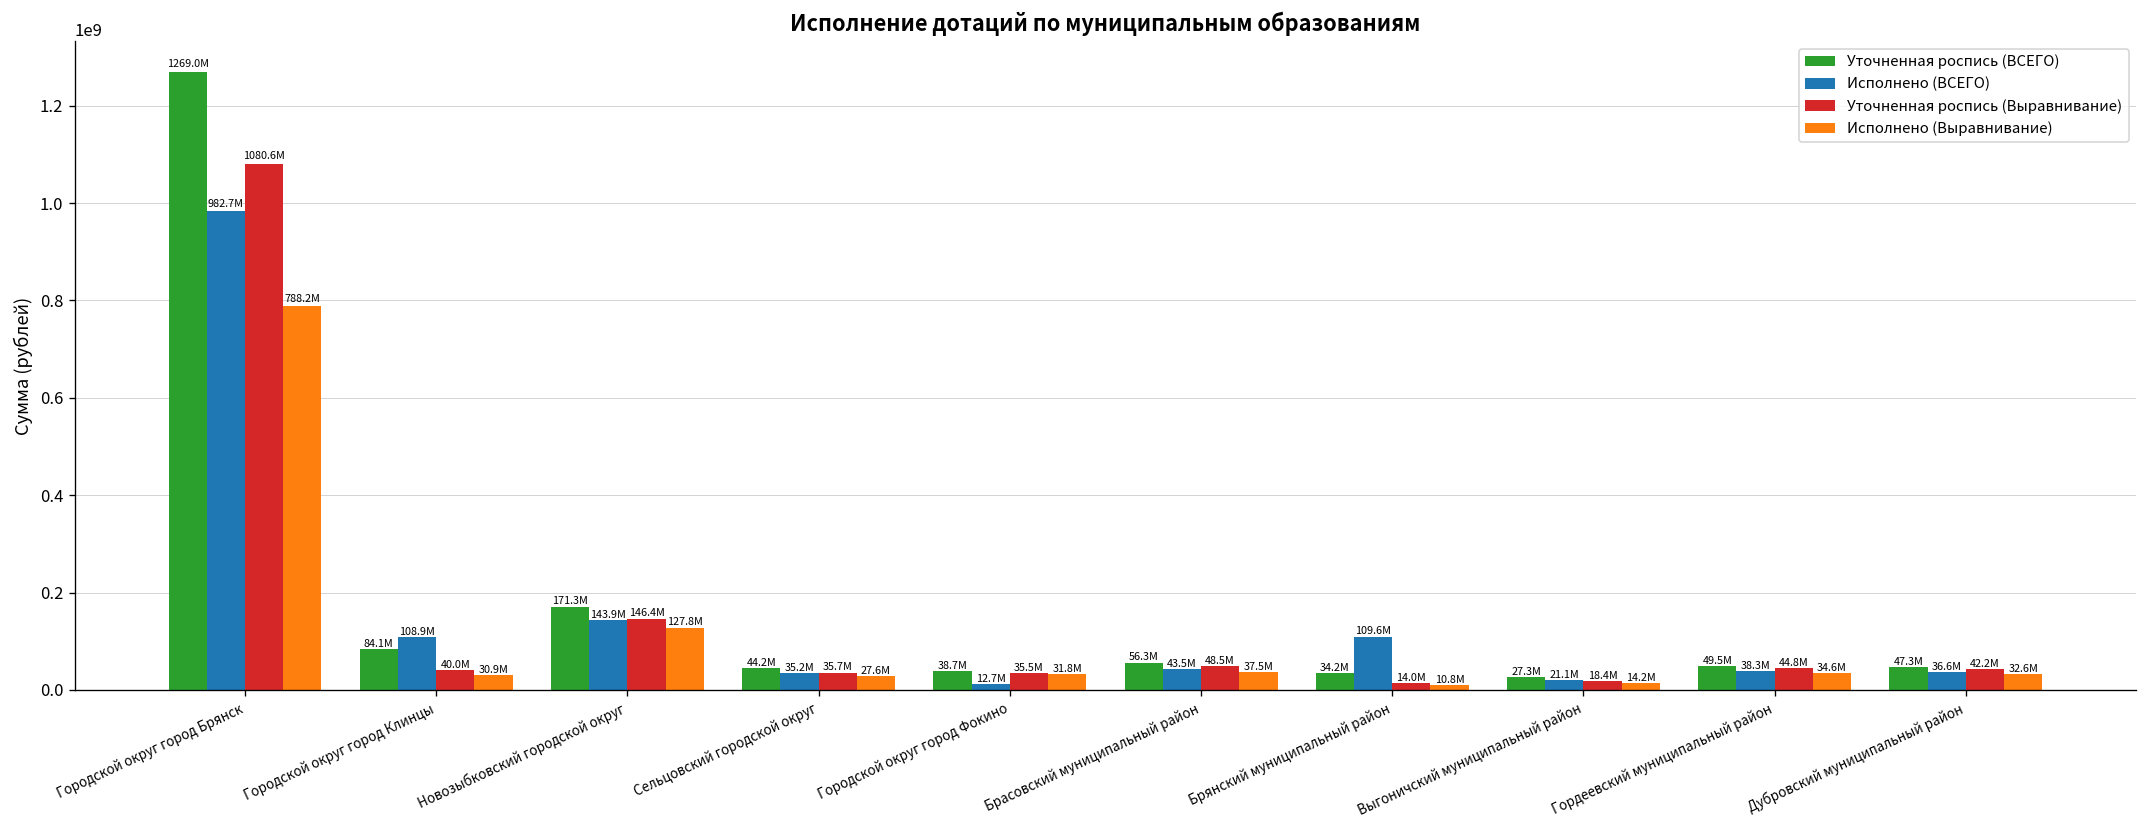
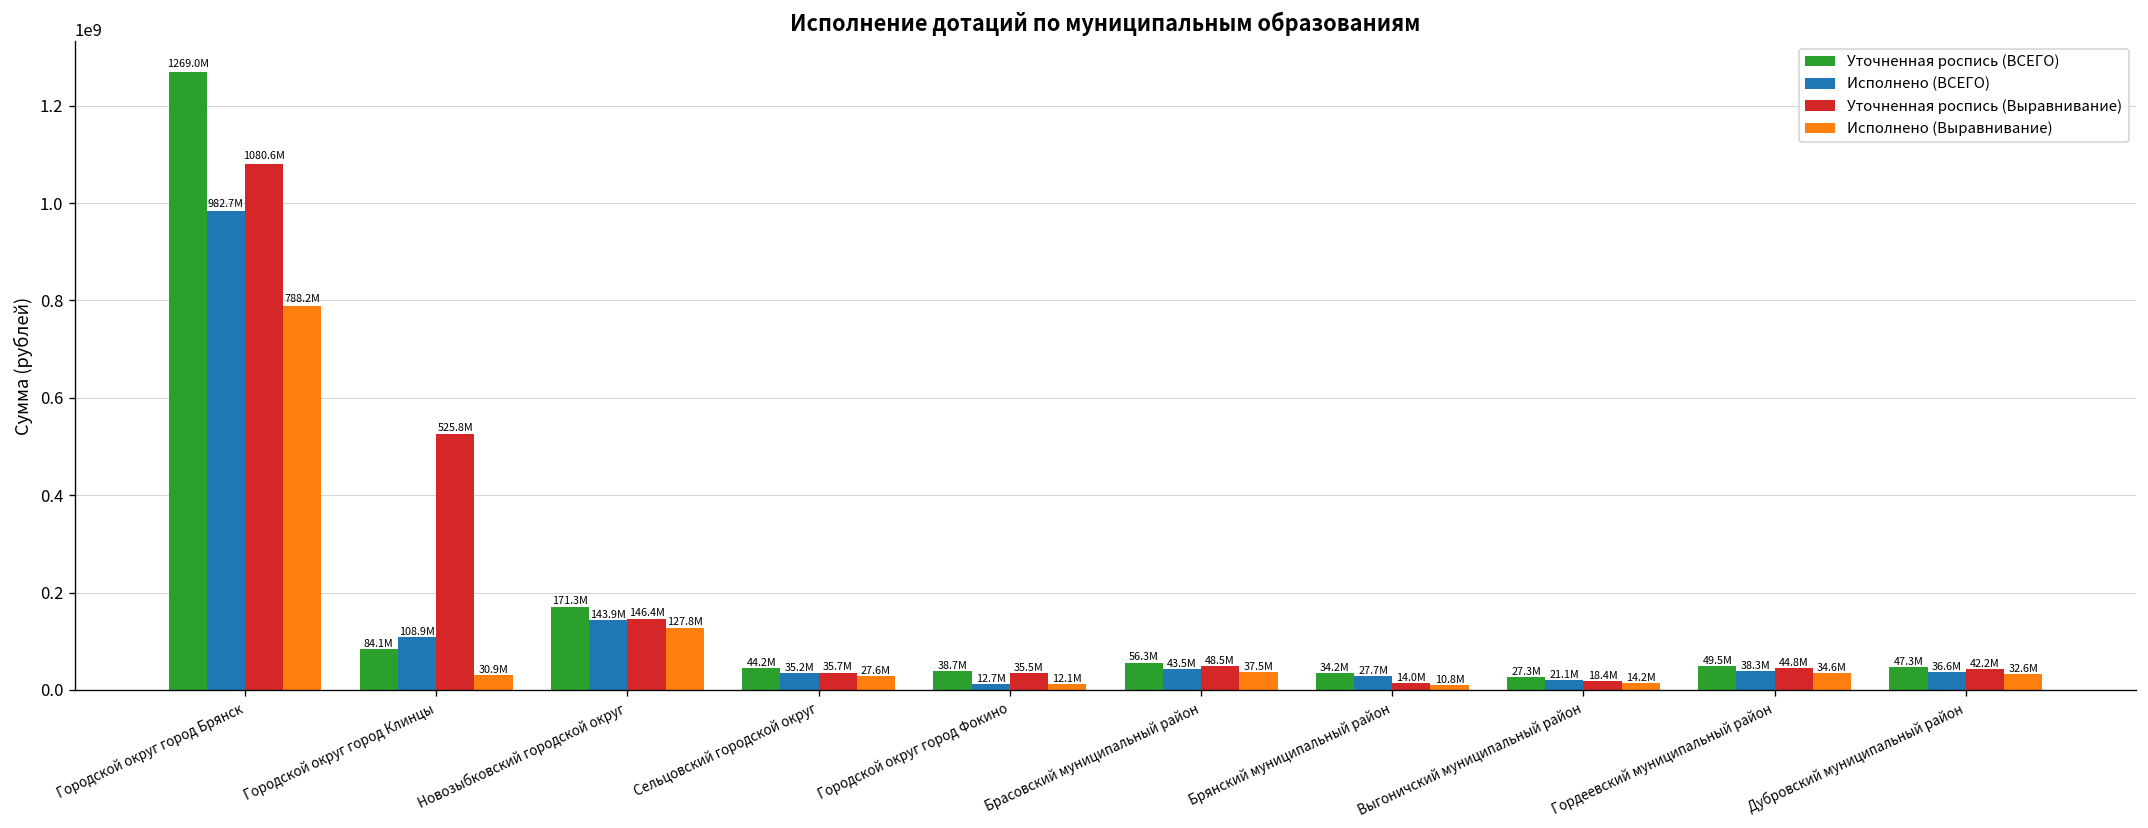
Уточненная роспись (Выравнивание), Городской округ город Клинцы: 40.0M -> 525.8M
Исполнено (Выравнивание), Городской округ город Фокино: 31.8M -> 12.1M
Исполнено (ВСЕГО), Брянский муниципальный район: 109.6M -> 27.7M
